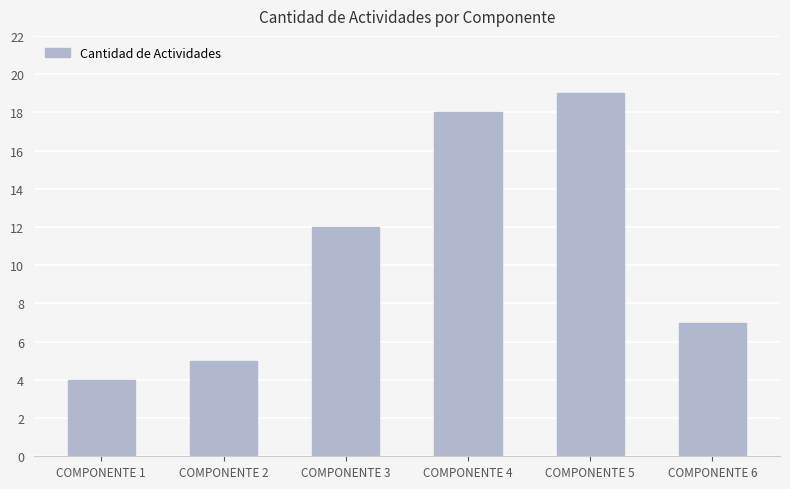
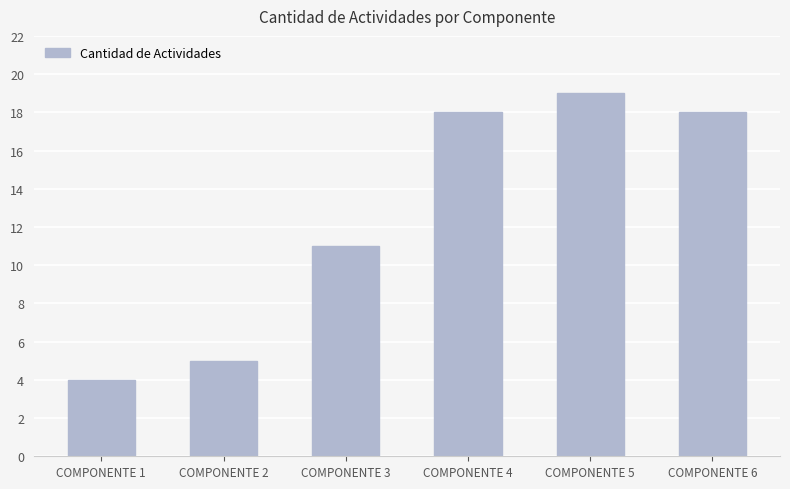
COMPONENTE 3: 12 -> 11
COMPONENTE 6: 7 -> 18
